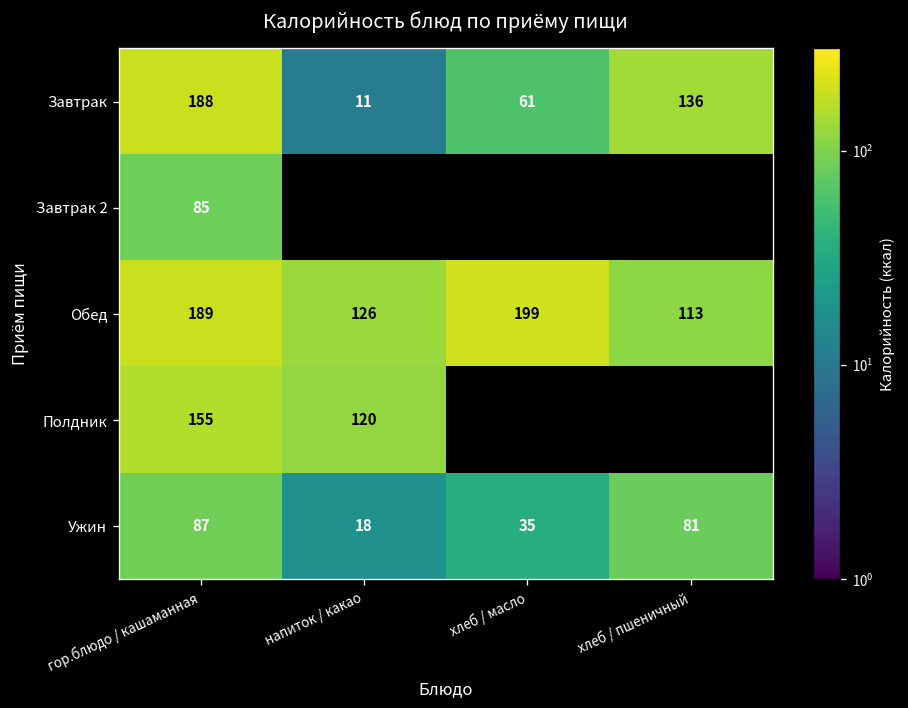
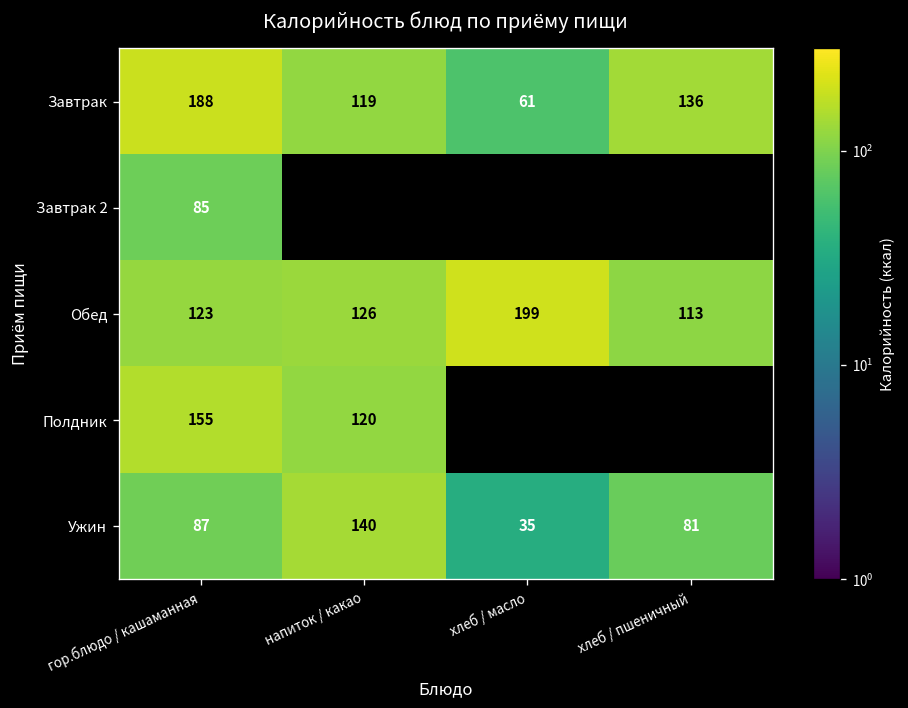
Завтрак, напиток / какао: 11 -> 119
Обед, гор.блюдо / кашаманная: 189 -> 123
Ужин, напиток / какао: 18 -> 140
